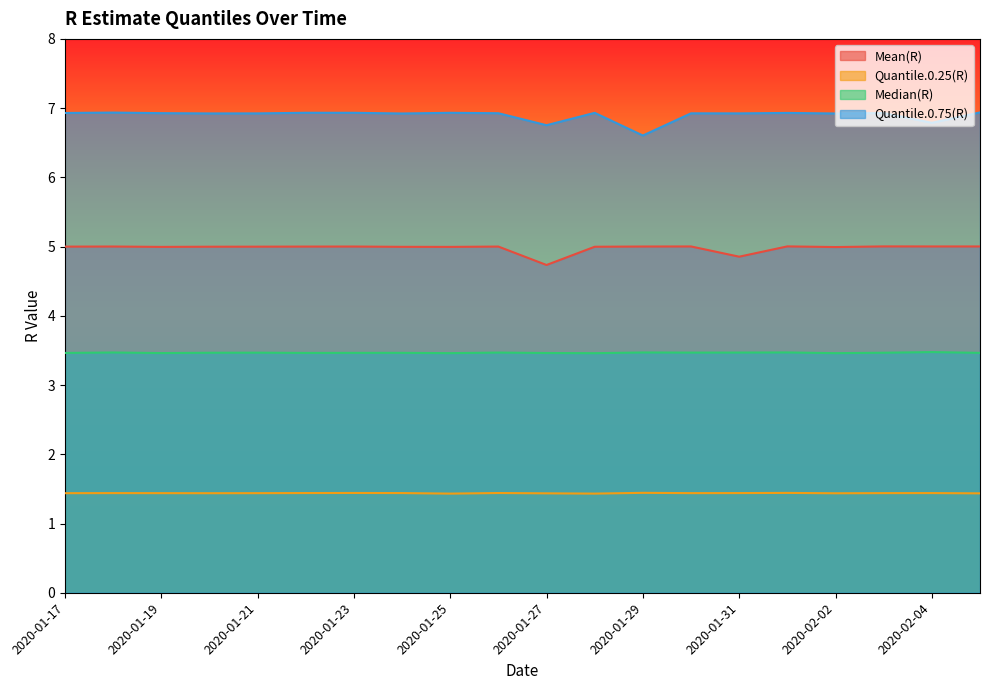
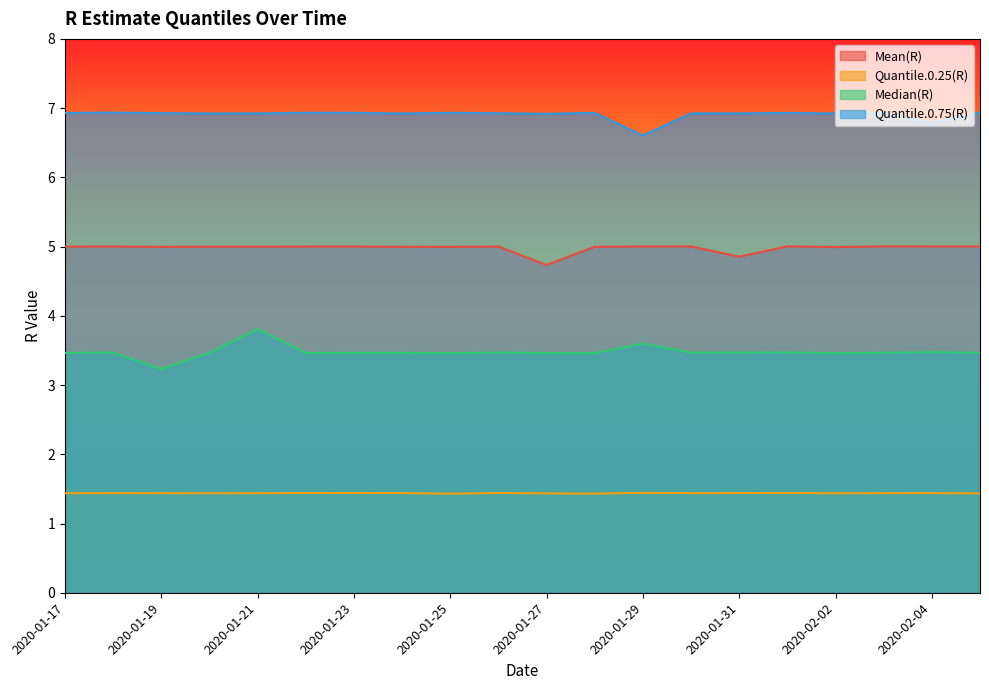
Median(R), 2020-01-19: 3.5 -> 3.2
Median(R), 2020-01-21: 3.5 -> 3.8
Quantile.0.75(R), 2020-01-27: 6.8 -> 6.9
Median(R), 2020-01-29: 3.5 -> 3.6
